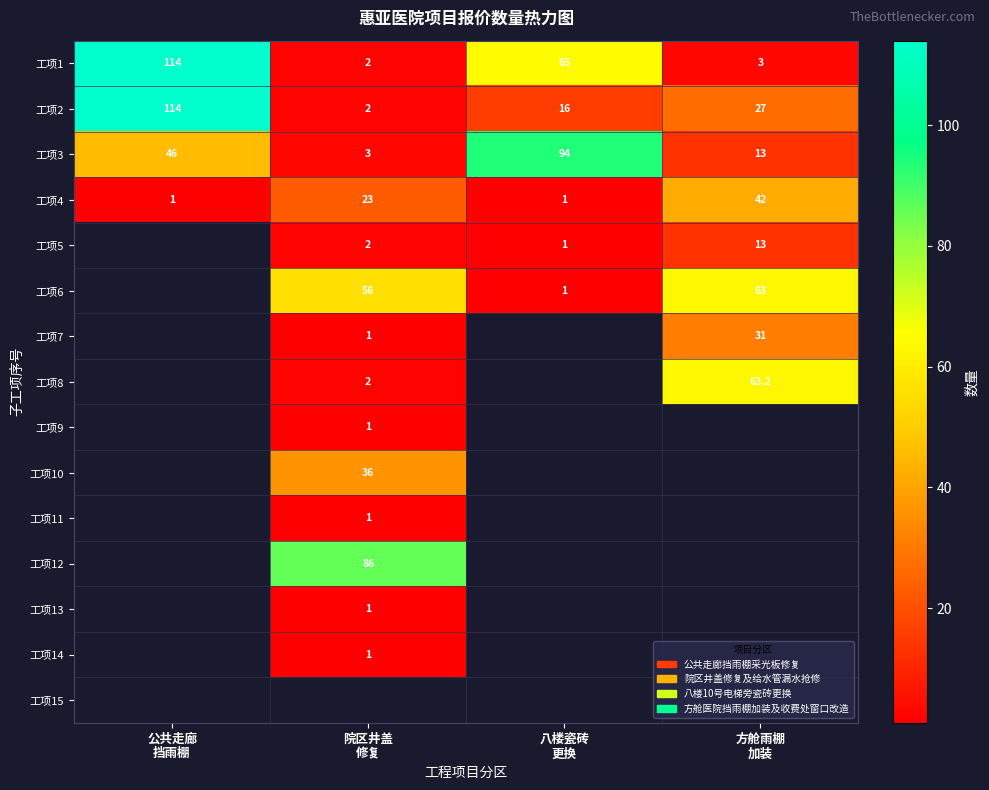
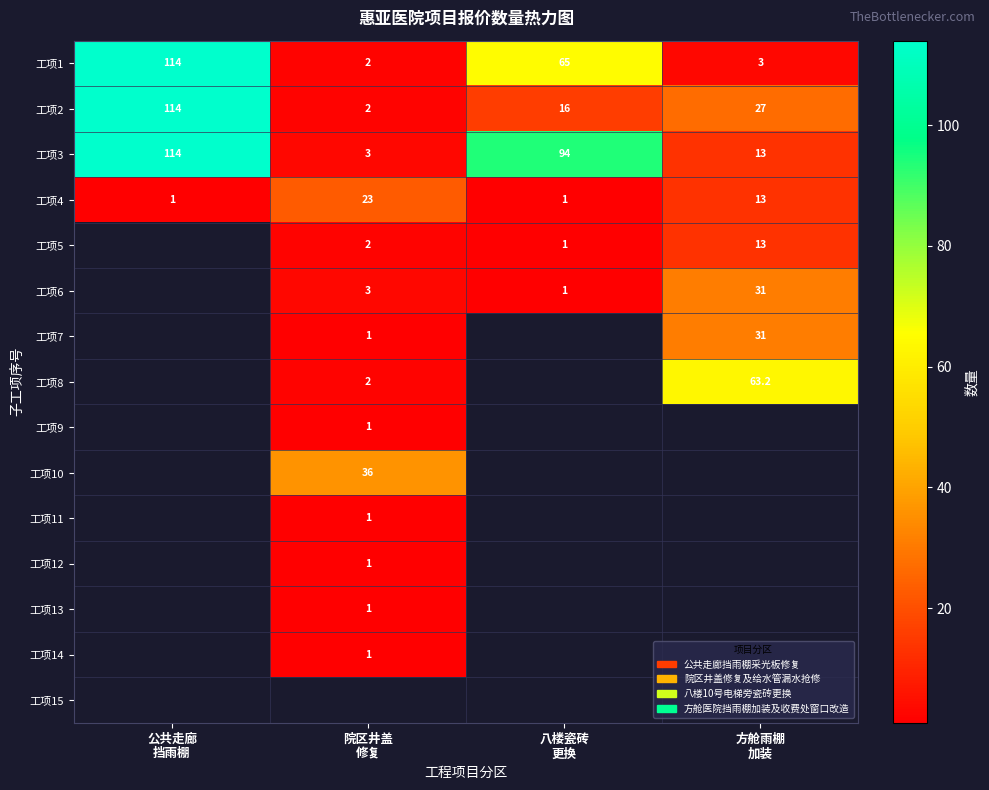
工项3, 公共走廊 挡雨棚: 46 -> 114
工项4, 方舱雨棚 加装: 42 -> 13
工项6, 院区井盖 修复: 56 -> 3
工项6, 方舱雨棚 加装: 63 -> 31
工项12, 院区井盖 修复: 86 -> 1
